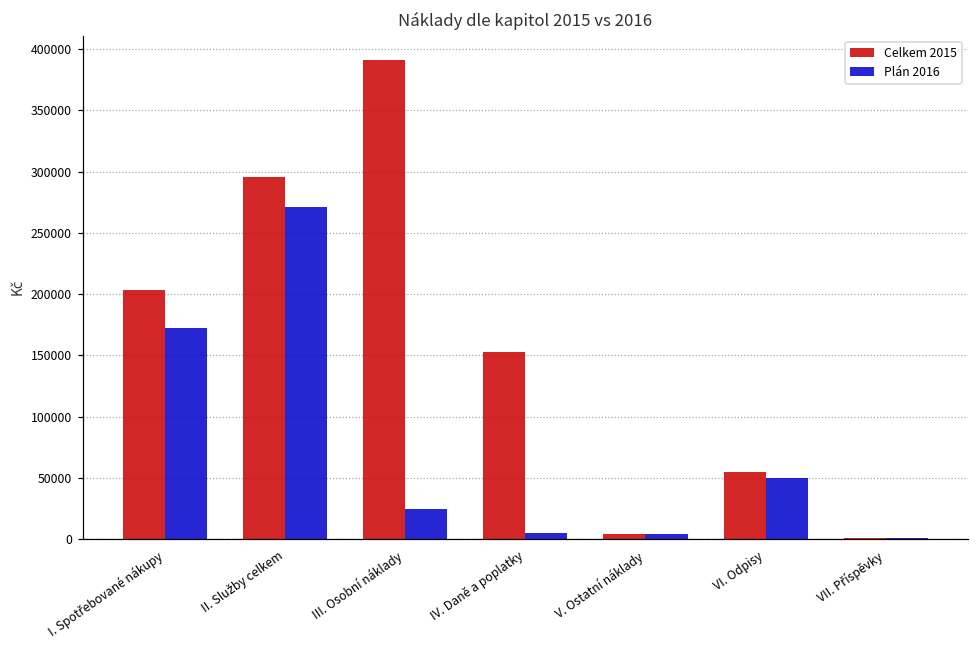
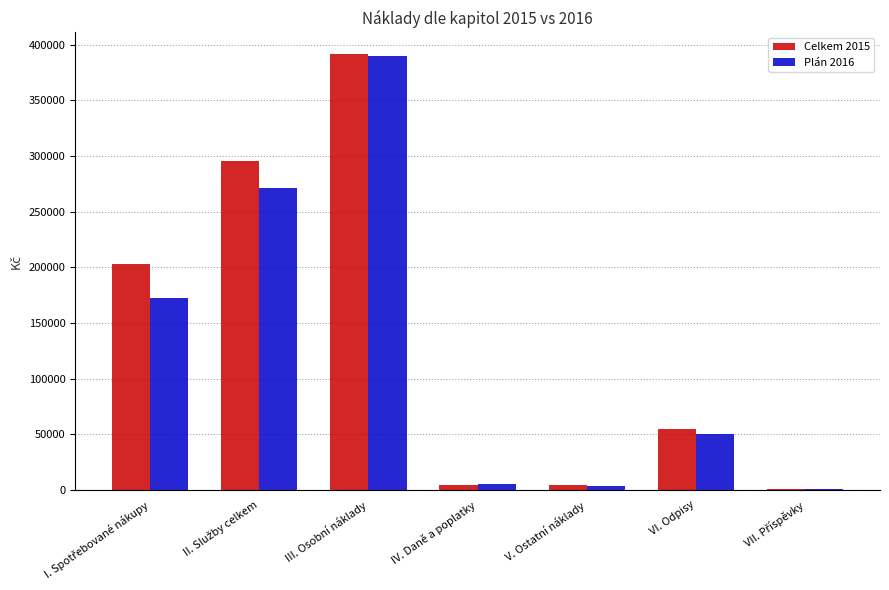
Plán 2016, III. Osobní náklady: 25000 -> 390000
Celkem 2015, IV. Daně a poplatky: 153000 -> 5000
